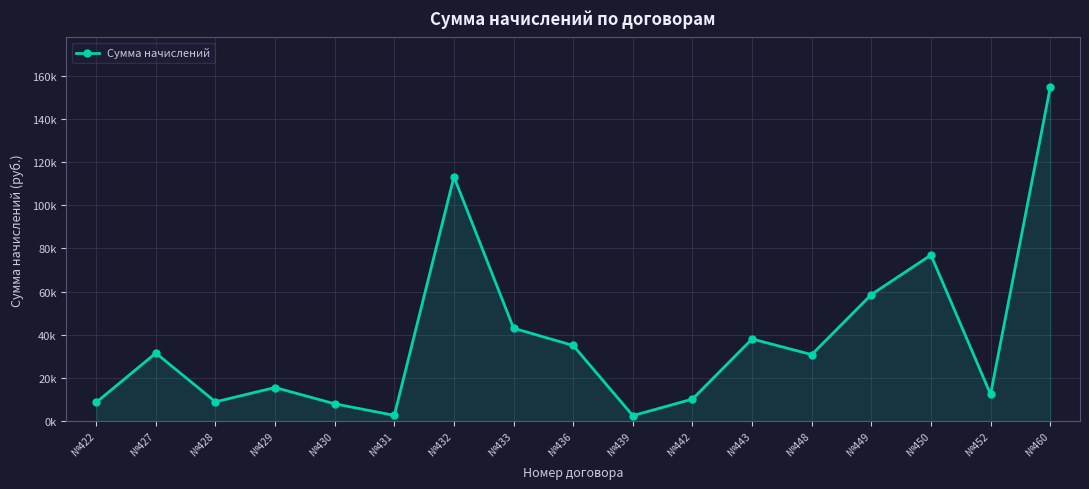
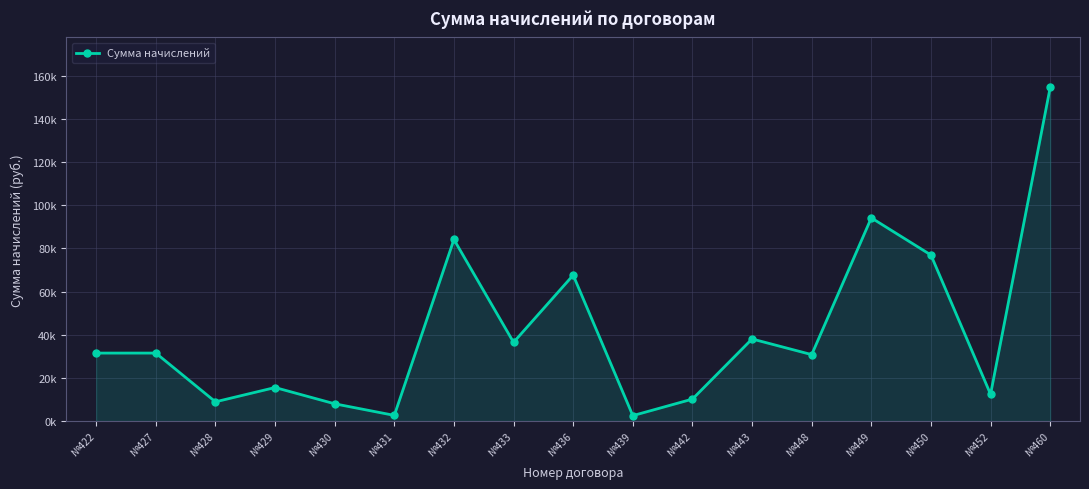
№422: 9000 -> 31000
№432: 113000 -> 84000
№433: 43000 -> 36000
№436: 35000 -> 68000
№449: 59000 -> 94000
